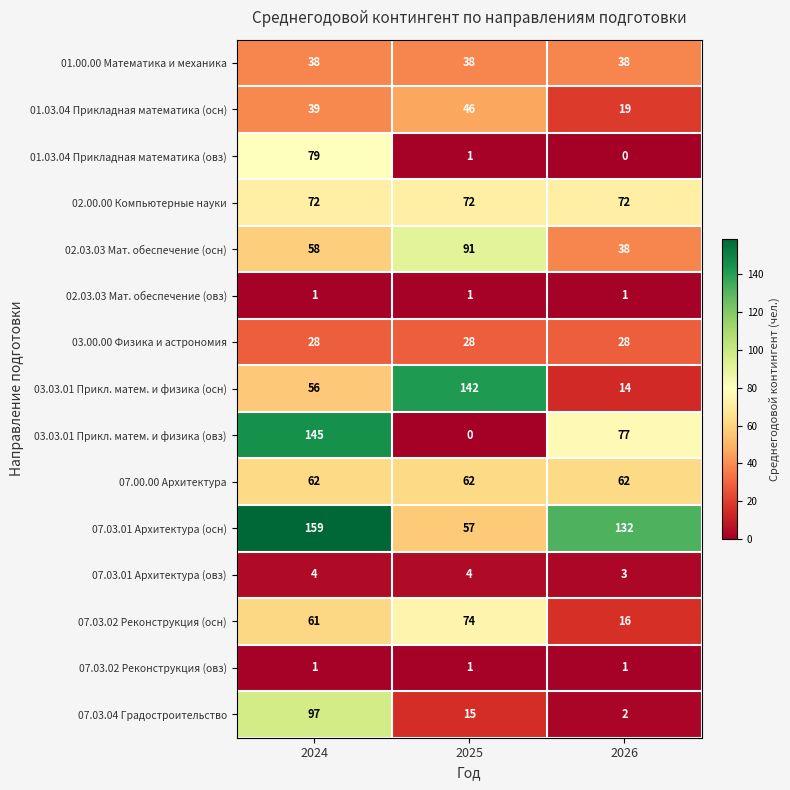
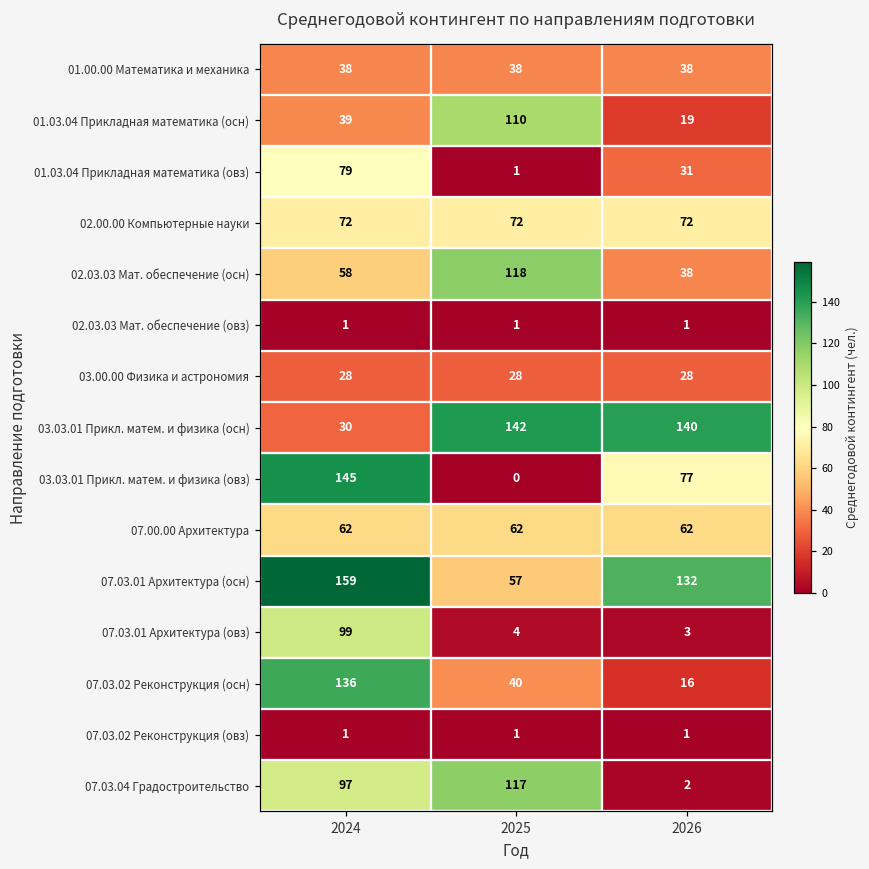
01.03.04 Прикладная математика (осн), 2025: 46 -> 110
01.03.04 Прикладная математика (овз), 2026: 0 -> 31
02.03.03 Мат. обеспечение (осн), 2025: 91 -> 118
03.03.01 Прикл. матем. и физика (осн), 2024: 56 -> 30
03.03.01 Прикл. матем. и физика (осн), 2026: 14 -> 140
07.03.01 Архитектура (овз), 2024: 4 -> 99
07.03.02 Реконструкция (осн), 2024: 61 -> 136
07.03.02 Реконструкция (осн), 2025: 74 -> 40
07.03.04 Градостроительство, 2025: 15 -> 117
